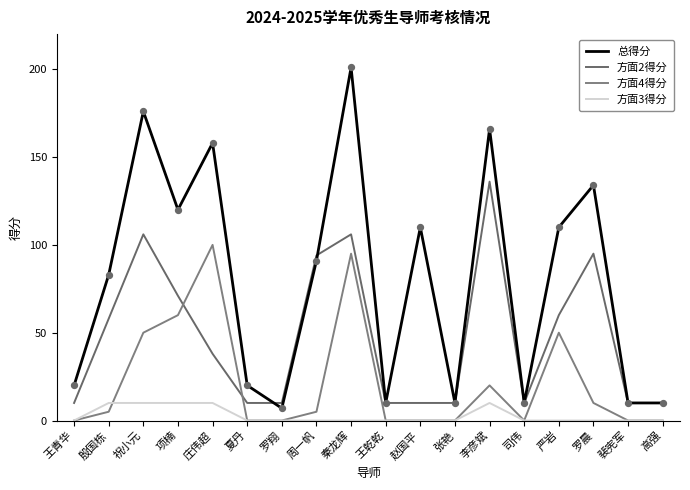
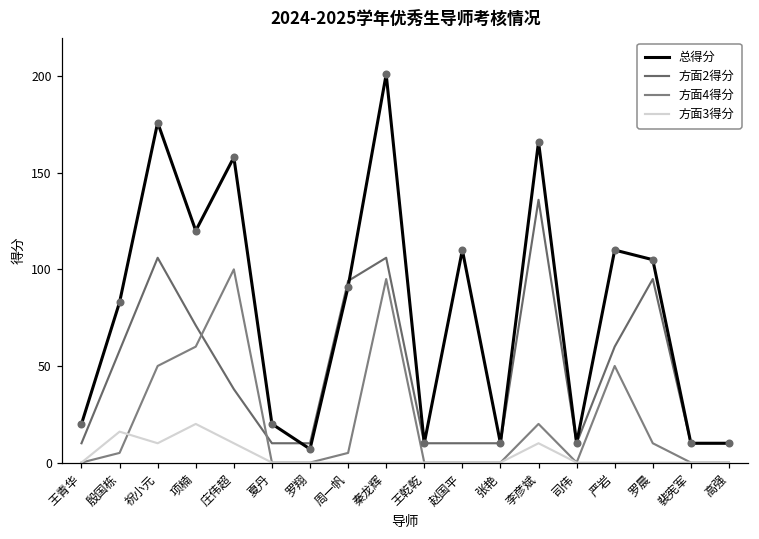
方面3得分, 殷国栋: 10 -> 16
方面3得分, 项楠: 10 -> 20
总得分, 罗晨: 134 -> 105
